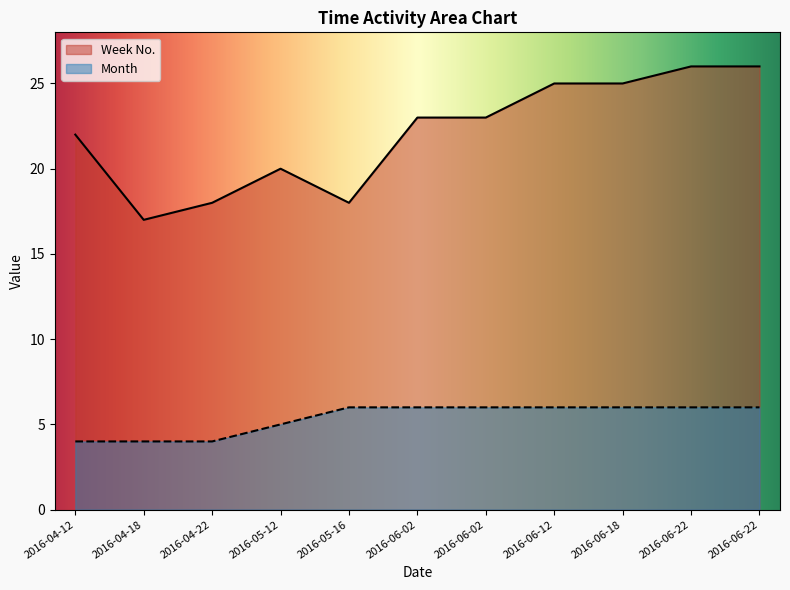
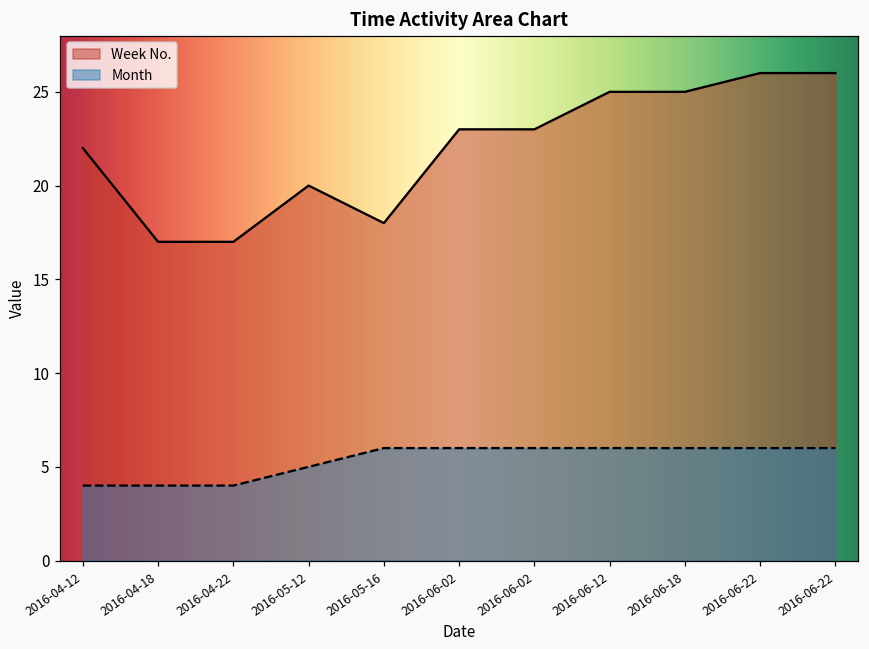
Week No., 2016-04-22: 18 -> 17
